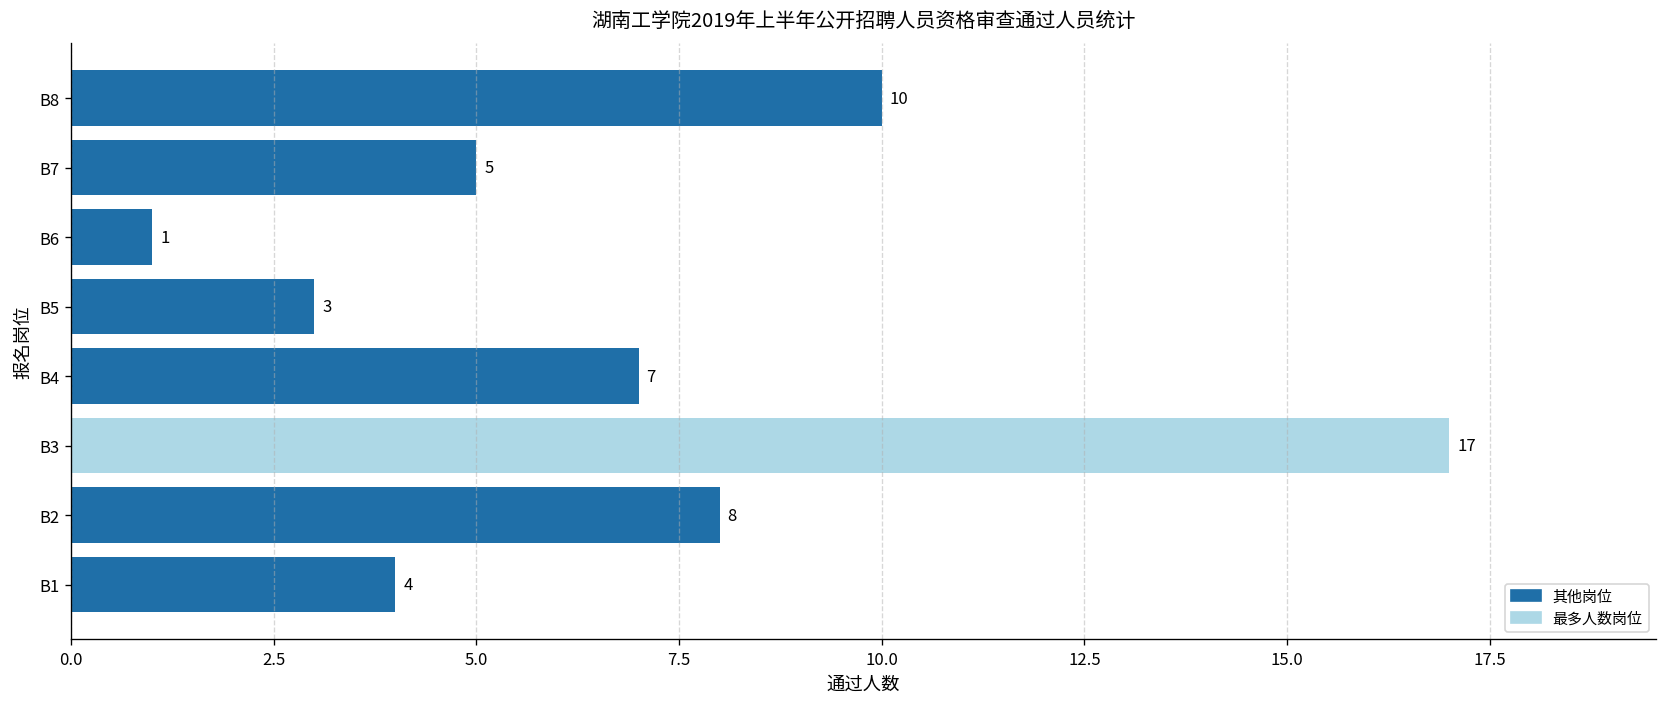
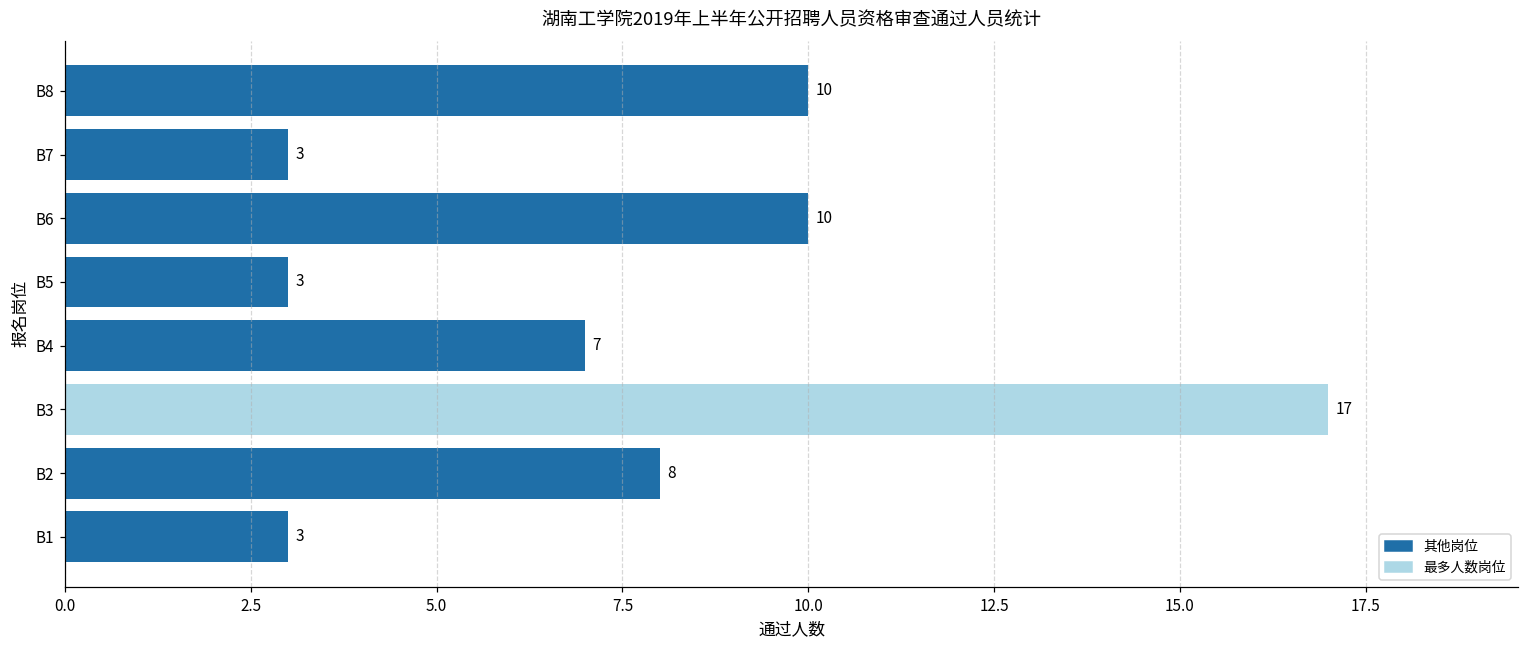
B7: 5 -> 3
B6: 1 -> 10
B1: 4 -> 3
